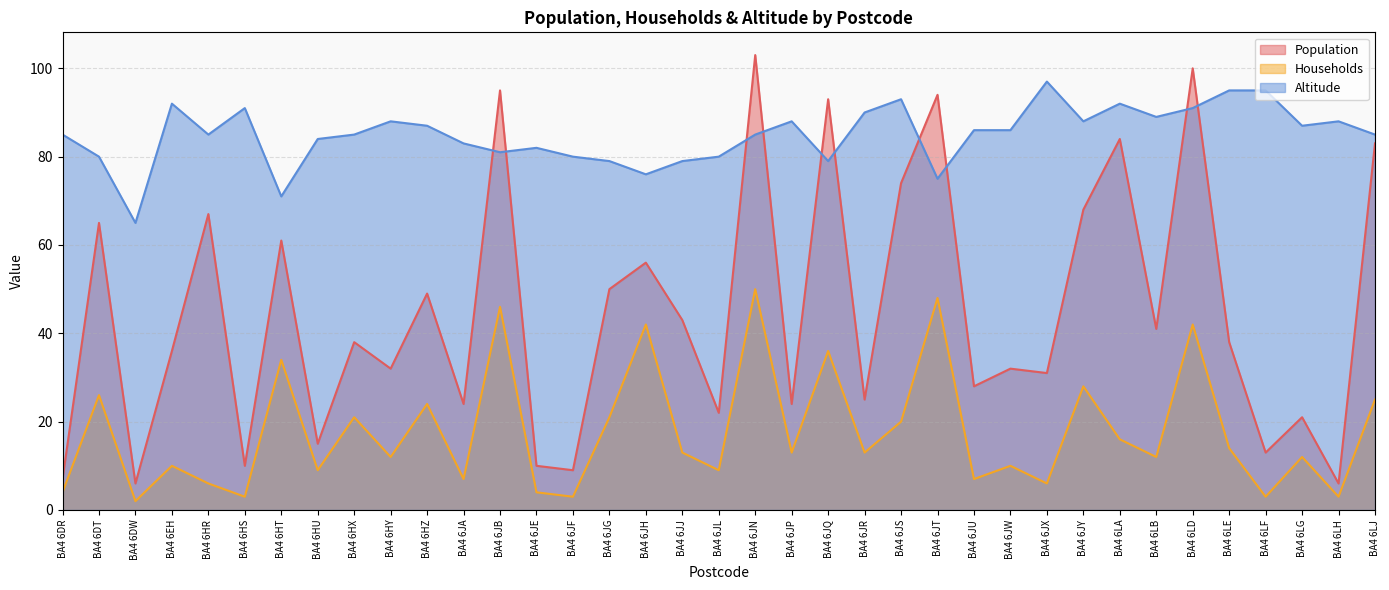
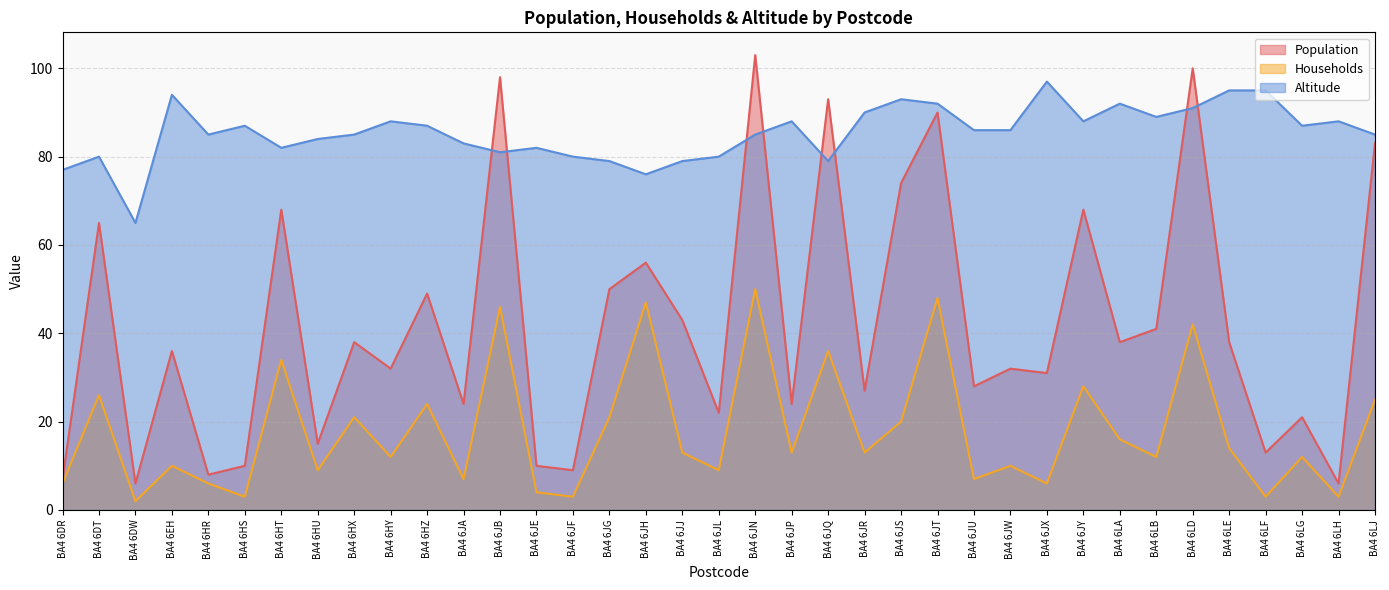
Households, BA4 6DR: 4 -> 6
Altitude, BA4 6DR: 85 -> 77
Altitude, BA4 6EH: 92 -> 94
Population, BA4 6HR: 67 -> 8
Altitude, BA4 6HS: 91 -> 87
Population, BA4 6HT: 61 -> 68
Altitude, BA4 6HT: 71 -> 82
Population, BA4 6JB: 95 -> 98
Households, BA4 6JH: 42 -> 47
Population, BA4 6JR: 25 -> 27
Population, BA4 6JT: 94 -> 90
Altitude, BA4 6JT: 75 -> 92
Population, BA4 6LA: 84 -> 38
